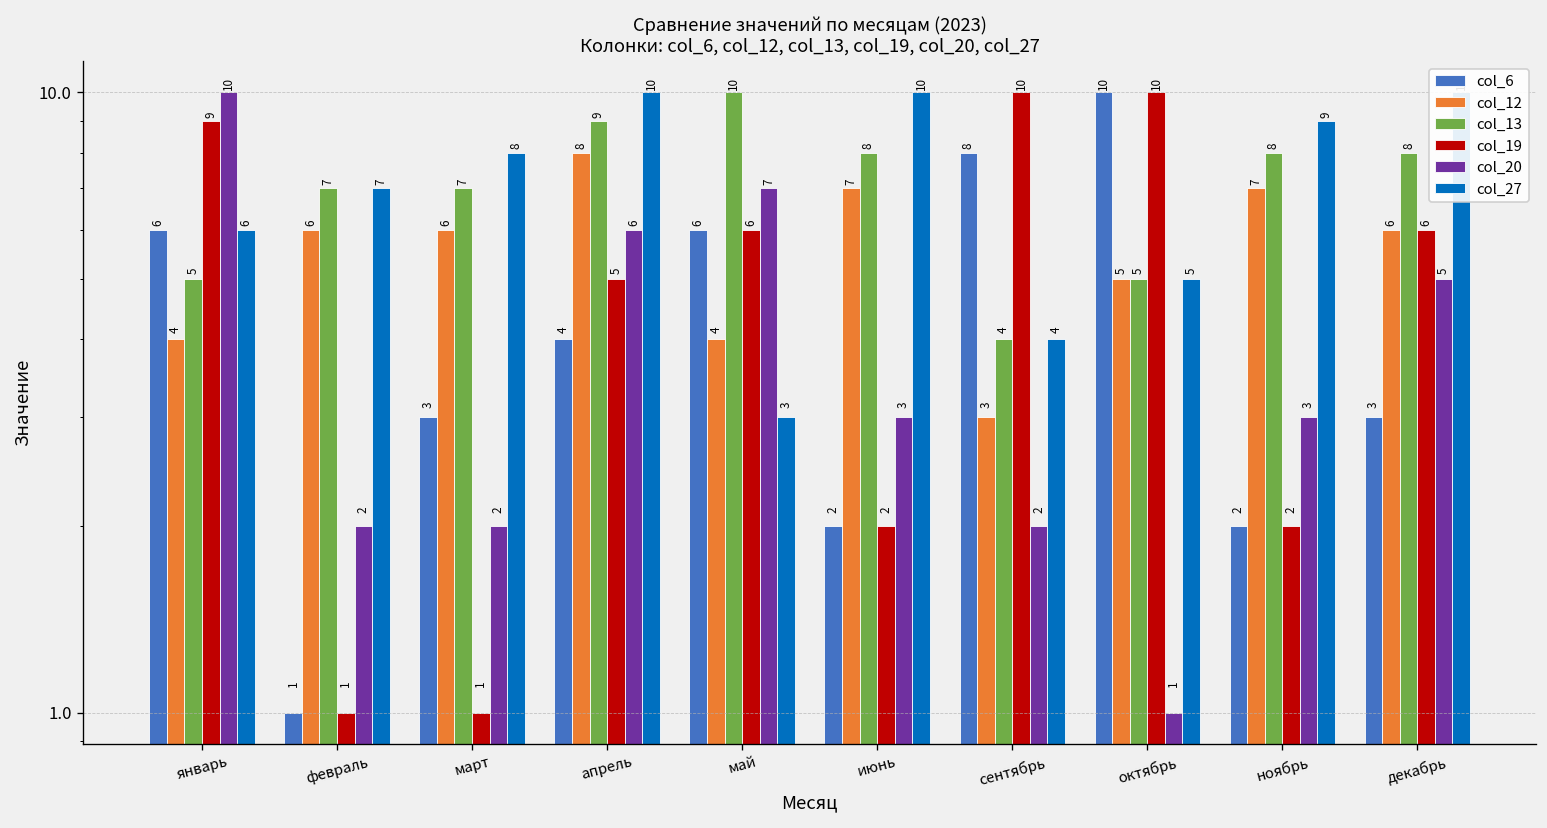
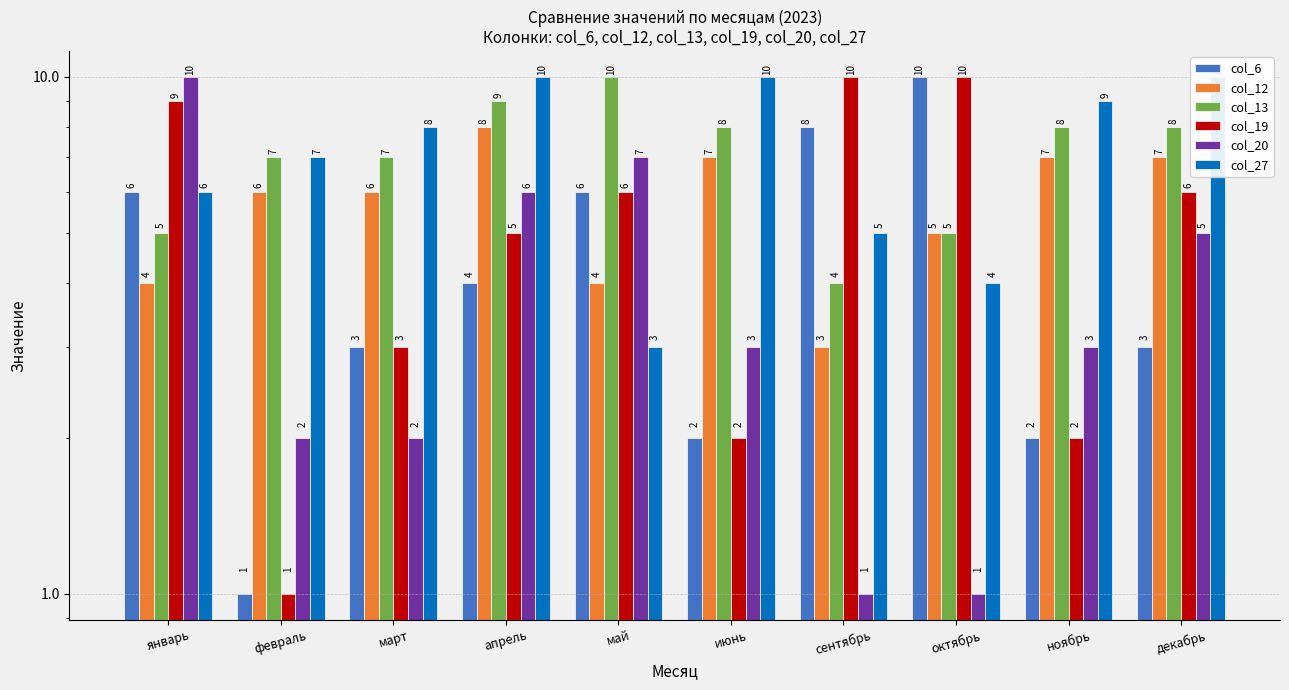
col_19, март: 1 -> 3
col_20, сентябрь: 2 -> 1
col_27, сентябрь: 4 -> 5
col_27, октябрь: 5 -> 4
col_12, декабрь: 6 -> 7
